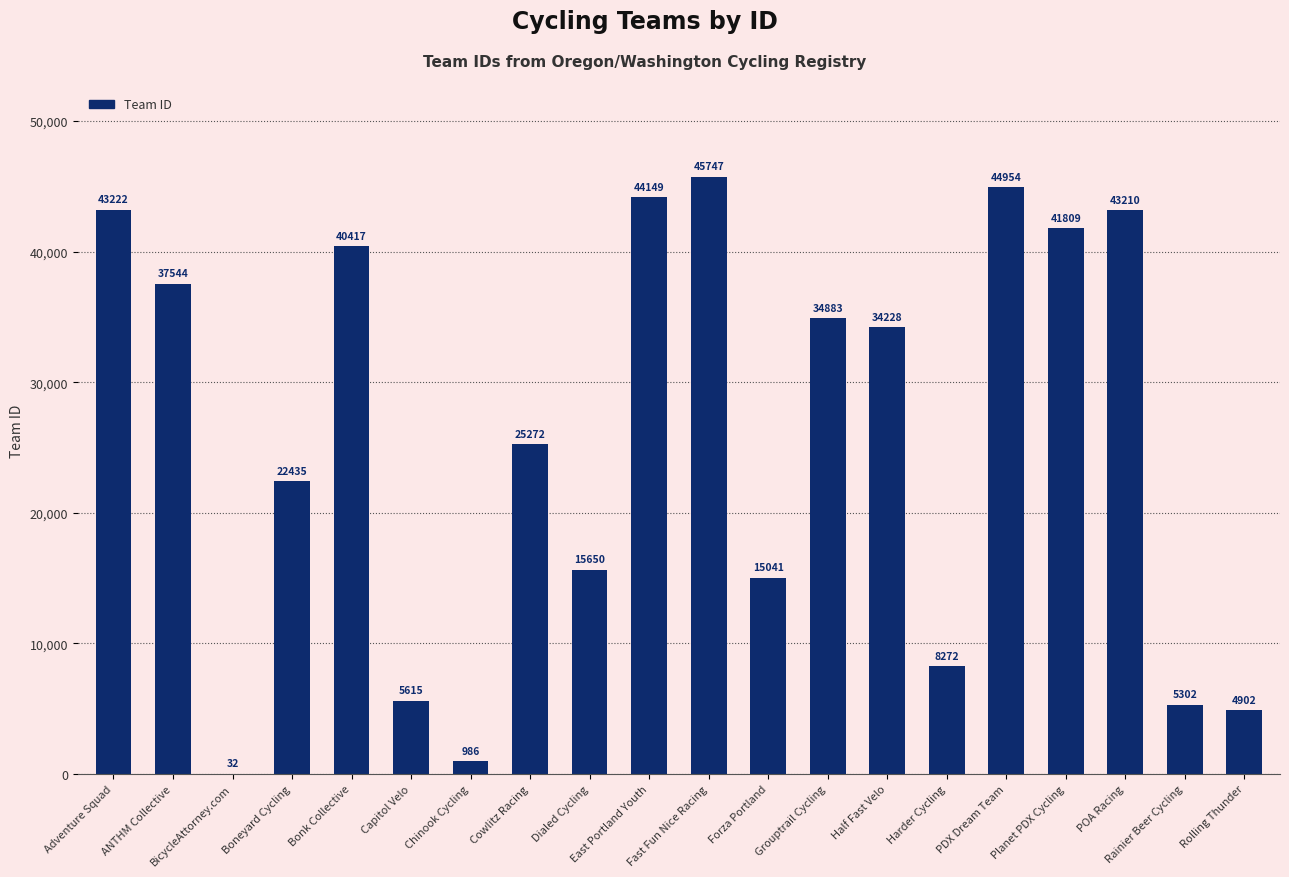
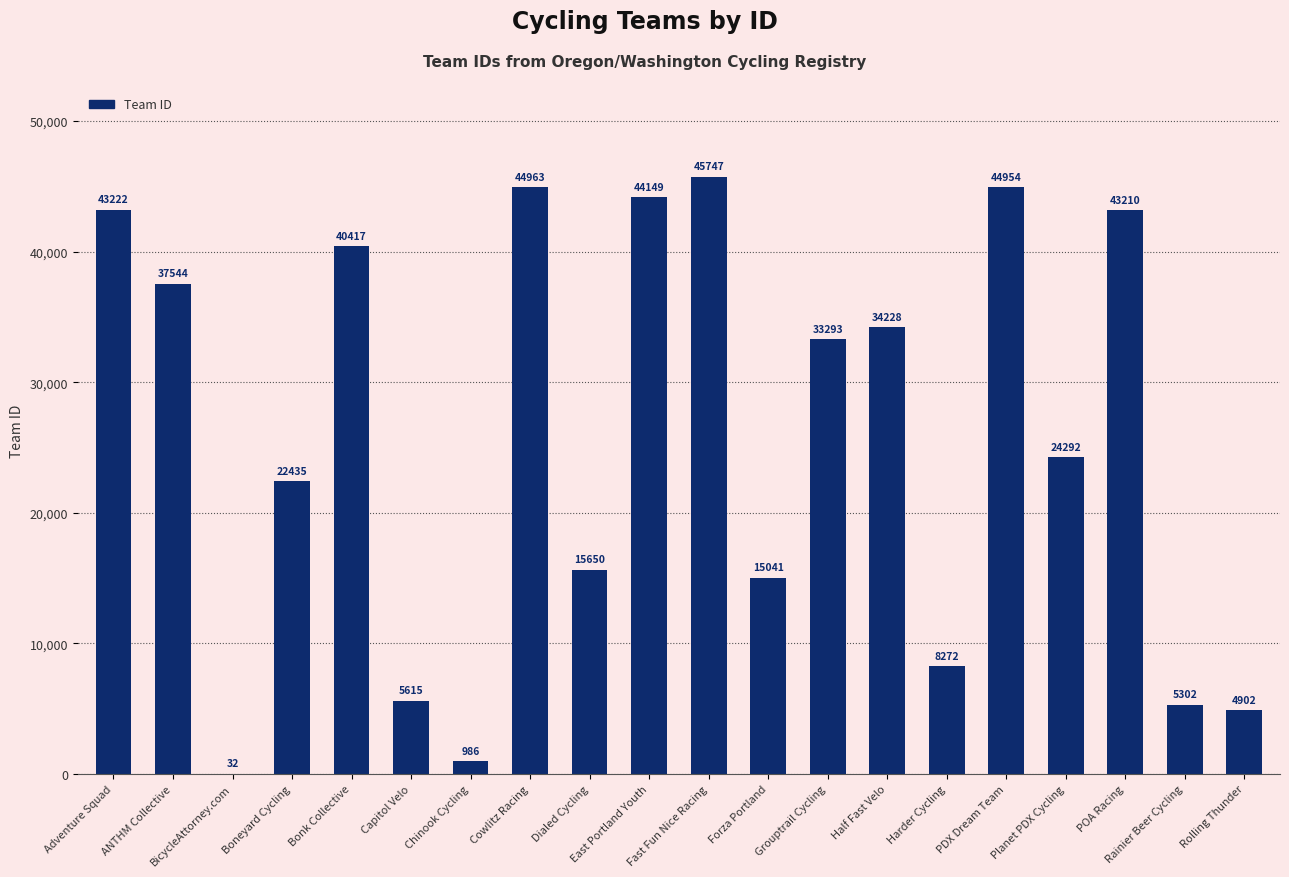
Cowlitz Racing: 25272 -> 44963
Grouptrail Cycling: 34883 -> 33293
Planet PDX Cycling: 41809 -> 24292
